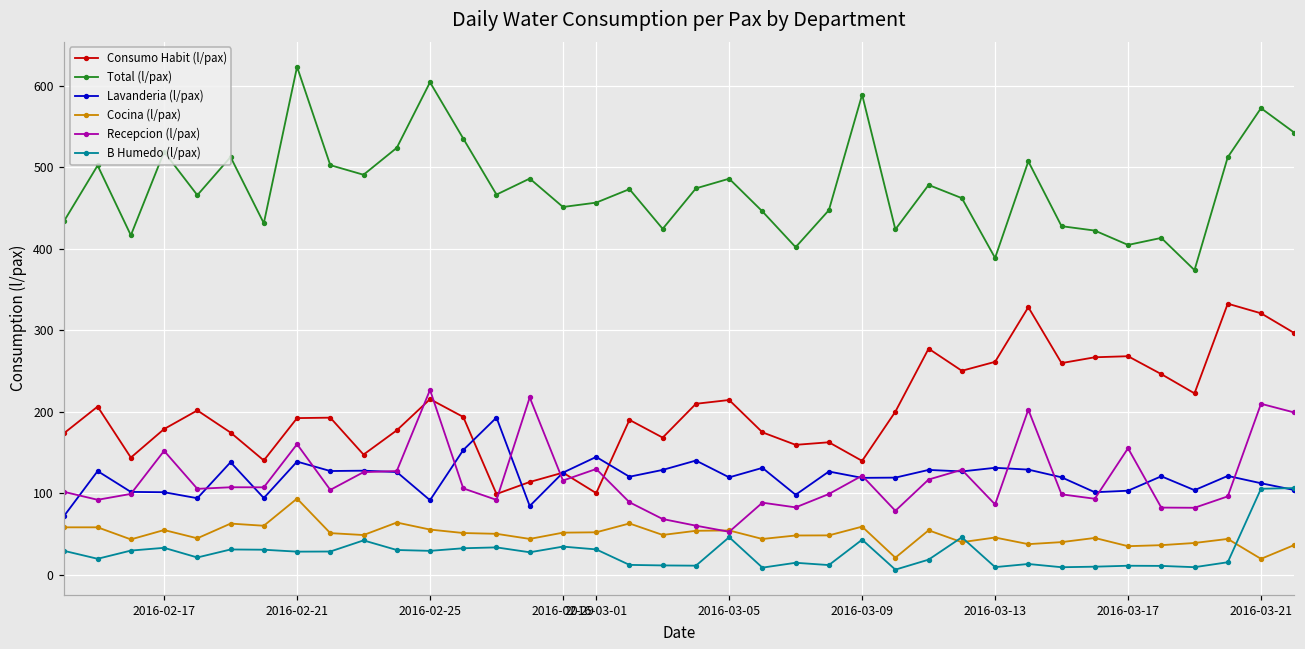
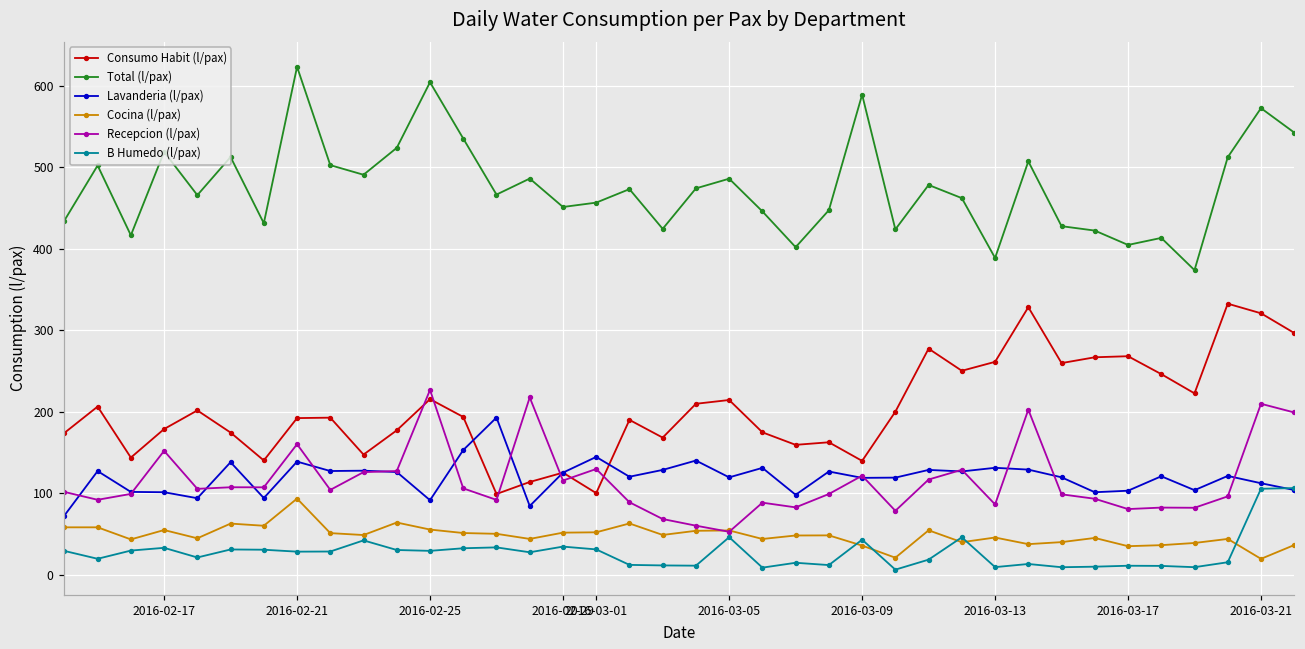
Cocina (l/pax), 2016-03-09: 60 -> 40
Recepcion (l/pax), 2016-03-17: 160 -> 80
